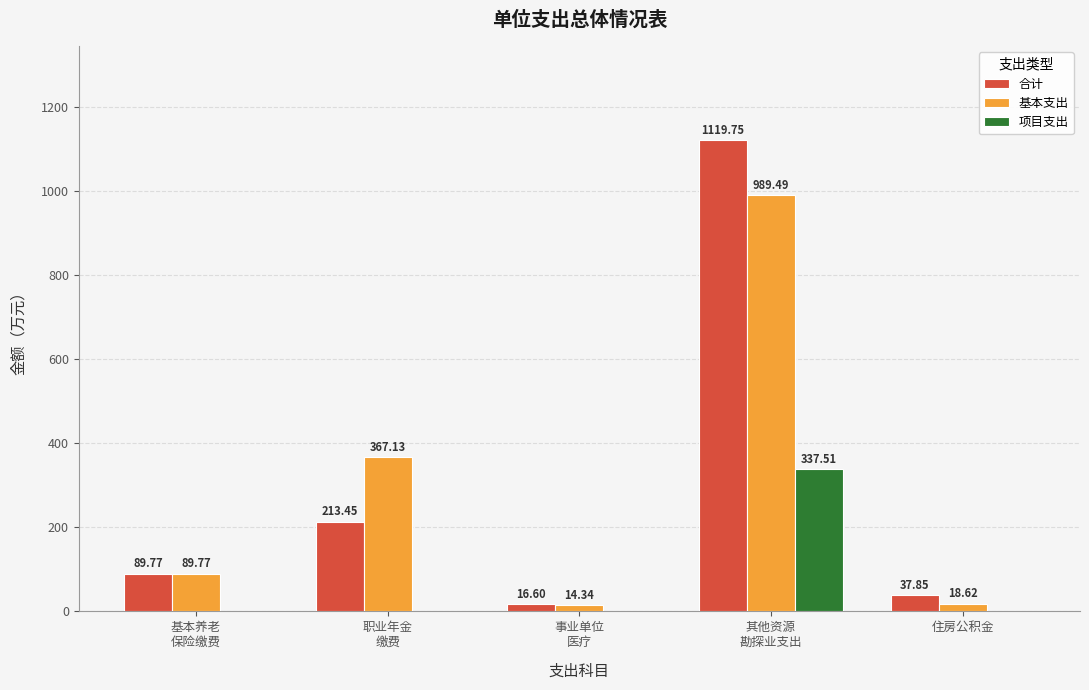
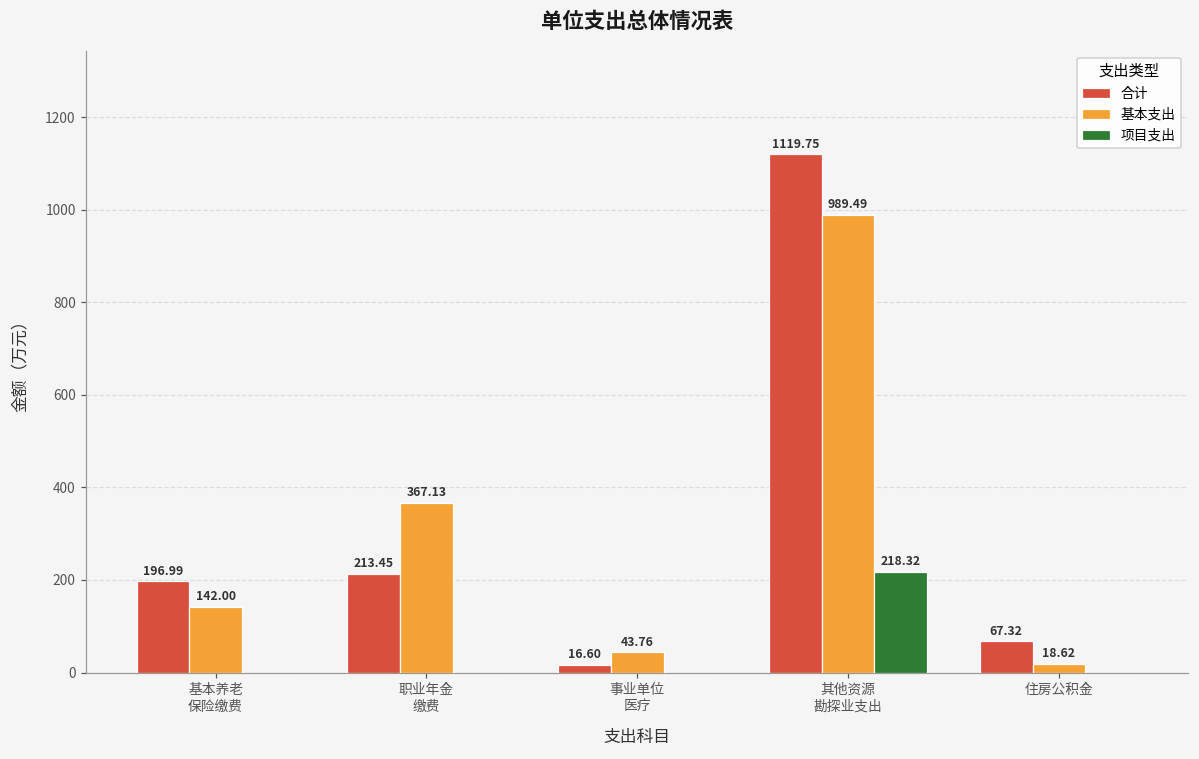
合计, 基本养老 保险缴费: 89.77 -> 196.99
基本支出, 基本养老 保险缴费: 89.77 -> 142.00
基本支出, 事业单位 医疗: 14.34 -> 43.76
项目支出, 其他资源 勘探业支出: 337.51 -> 218.32
合计, 住房公积金: 37.85 -> 67.32
